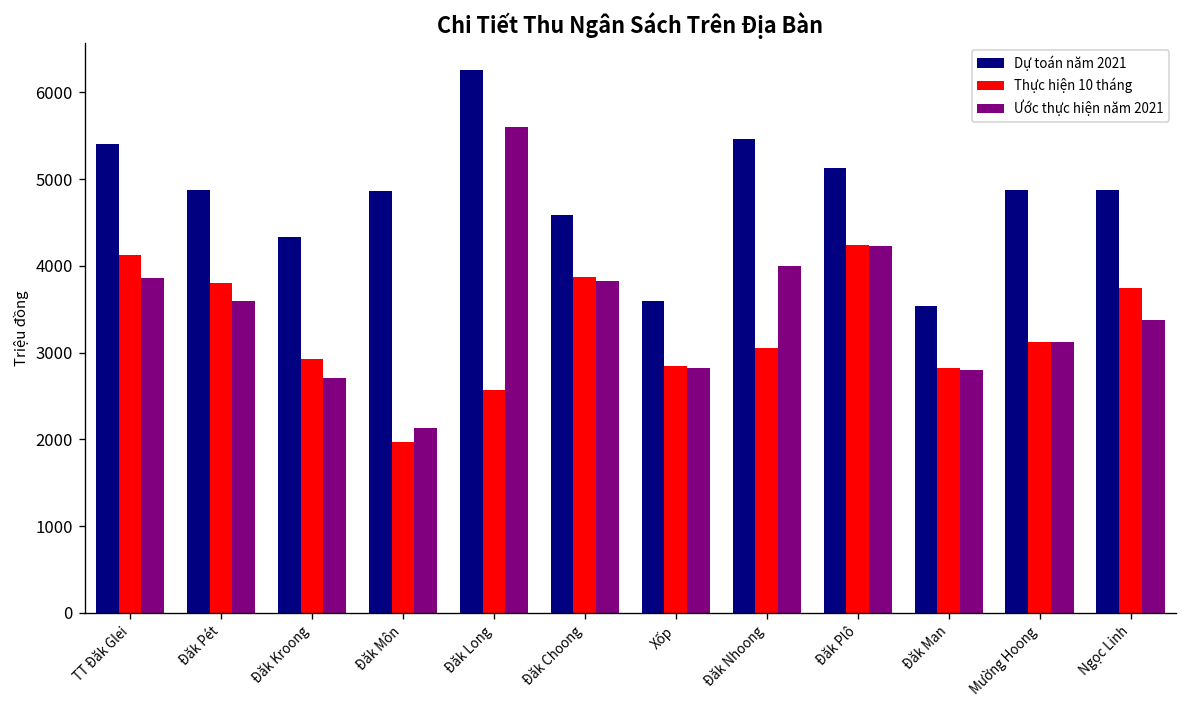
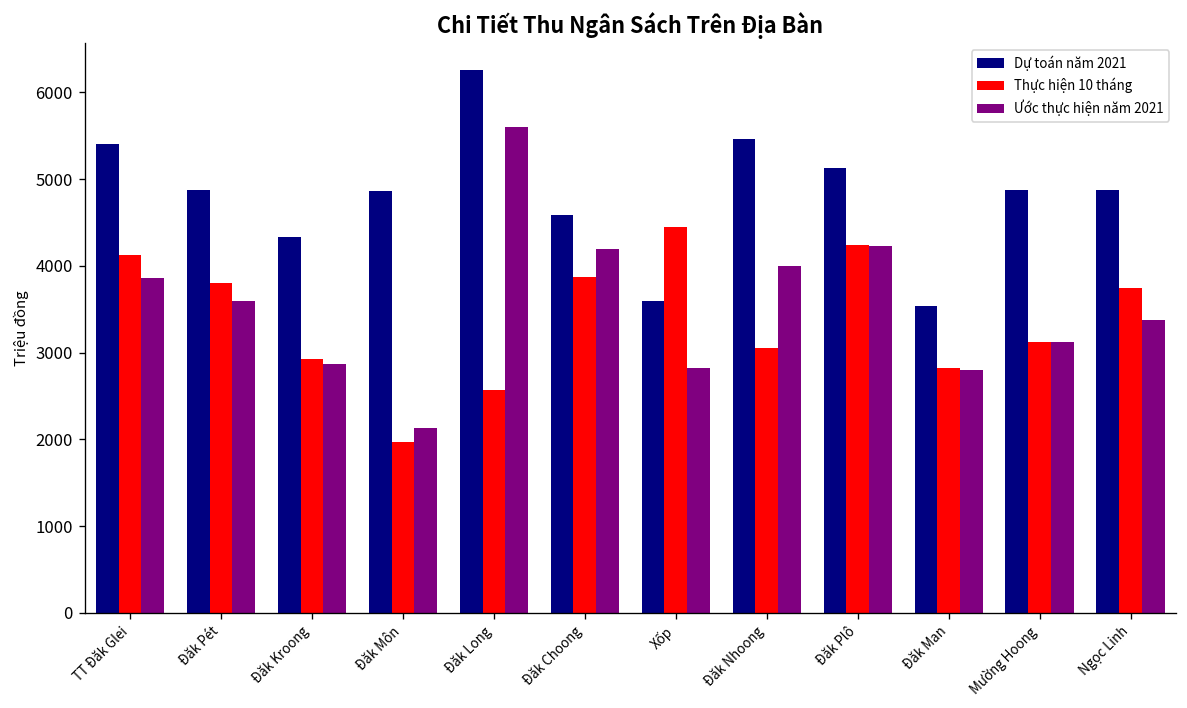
Ước thực hiện năm 2021, Đăk Kroong: 2700 -> 2900
Ước thực hiện năm 2021, Đăk Choong: 3800 -> 4200
Thực hiện 10 tháng, Xốp: 2800 -> 4400
